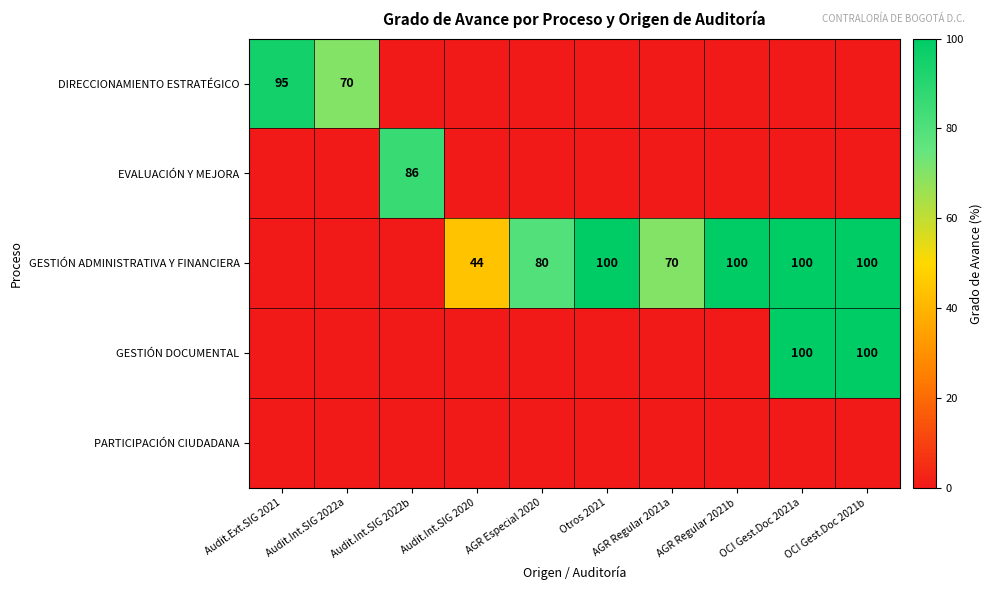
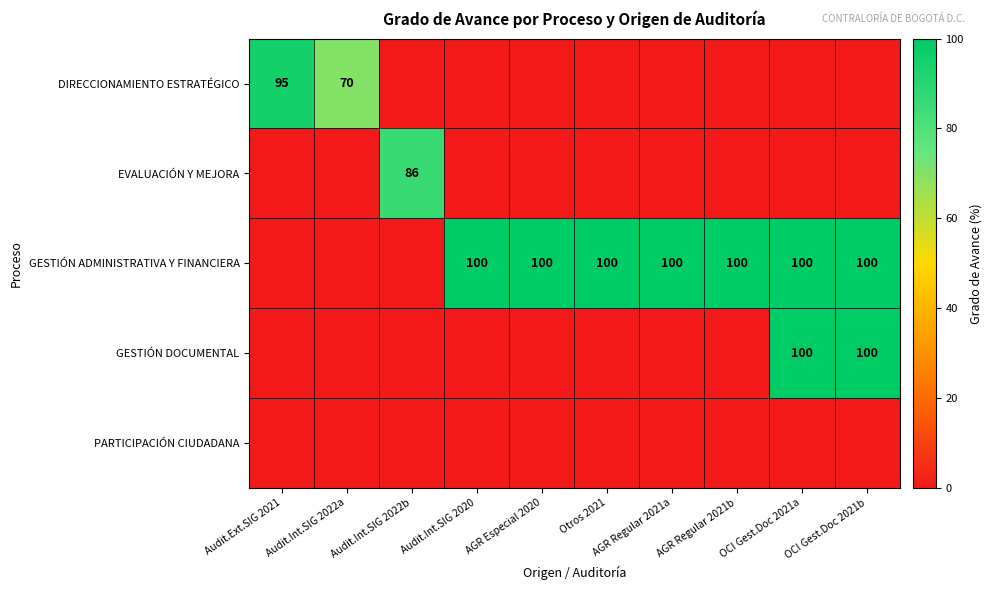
GESTIÓN ADMINISTRATIVA Y FINANCIERA, Audit.Int.SIG 2020: 44 -> 100
GESTIÓN ADMINISTRATIVA Y FINANCIERA, AGR Especial 2020: 80 -> 100
GESTIÓN ADMINISTRATIVA Y FINANCIERA, AGR Regular 2021a: 70 -> 100
